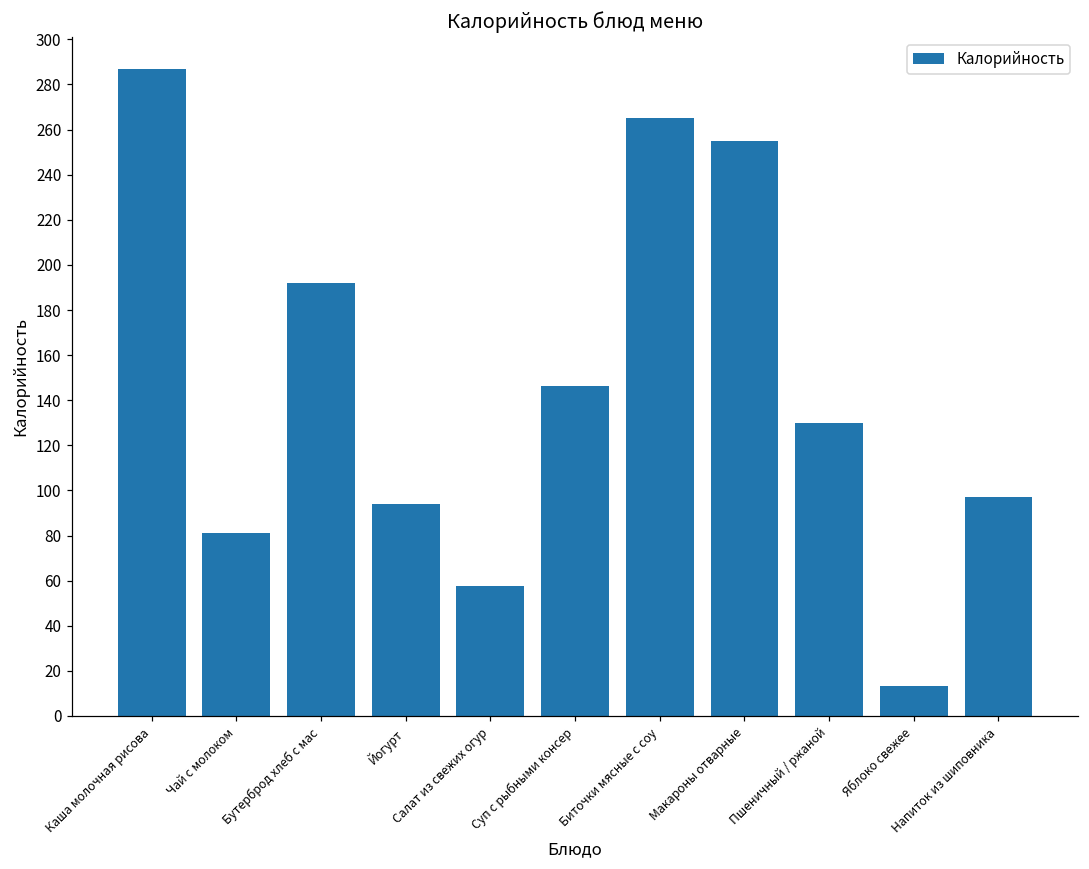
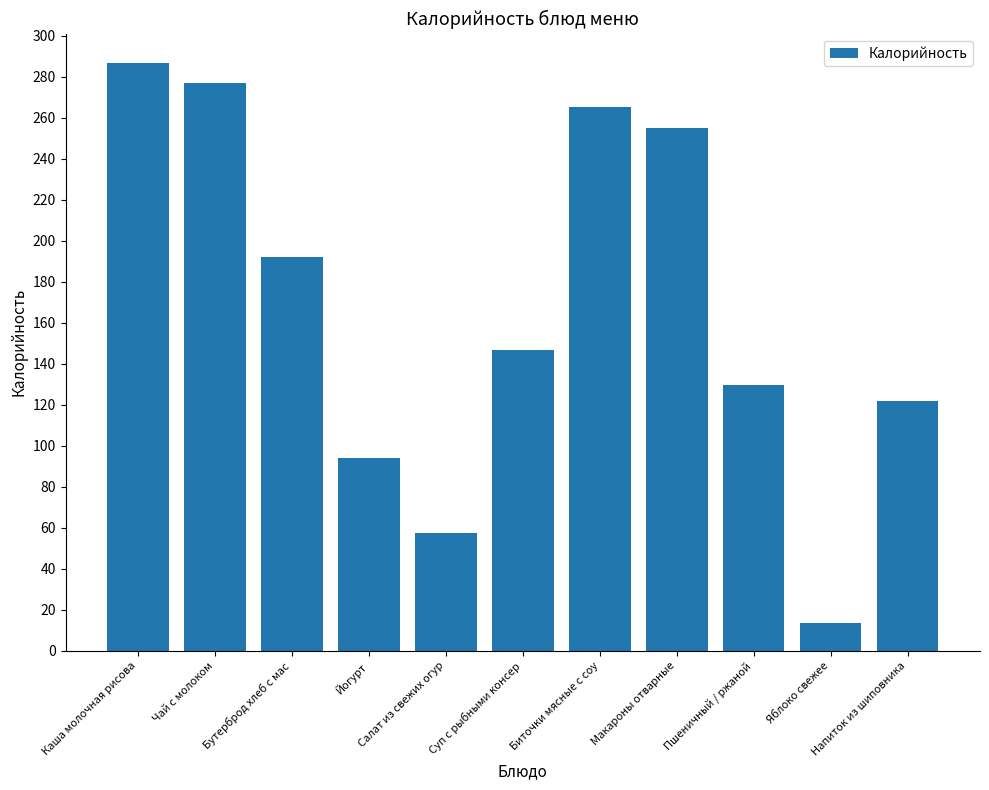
Чай с молоком: 81 -> 277
Напиток из шиповника: 97 -> 122
